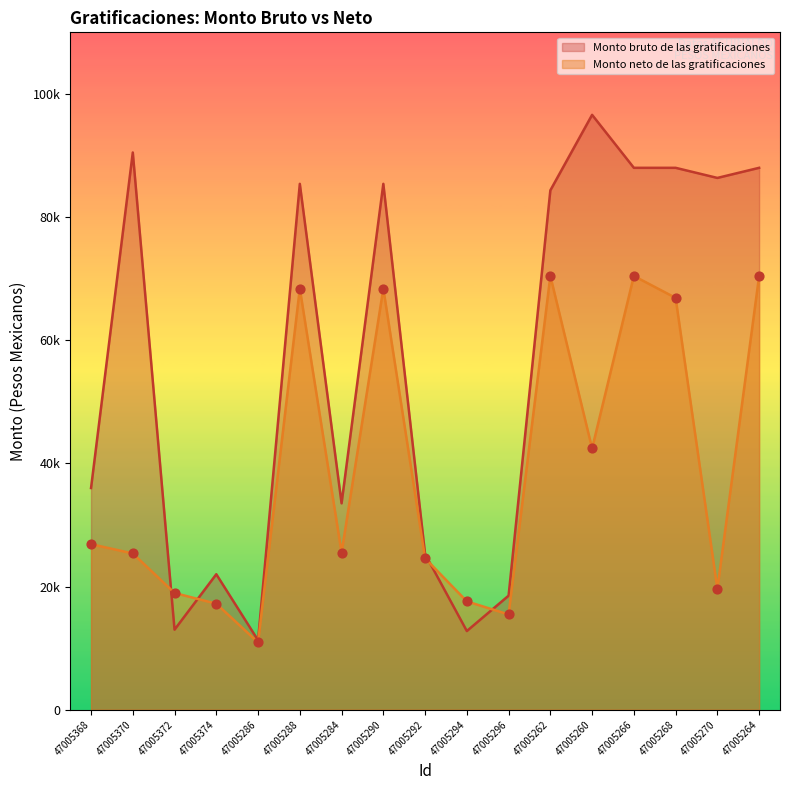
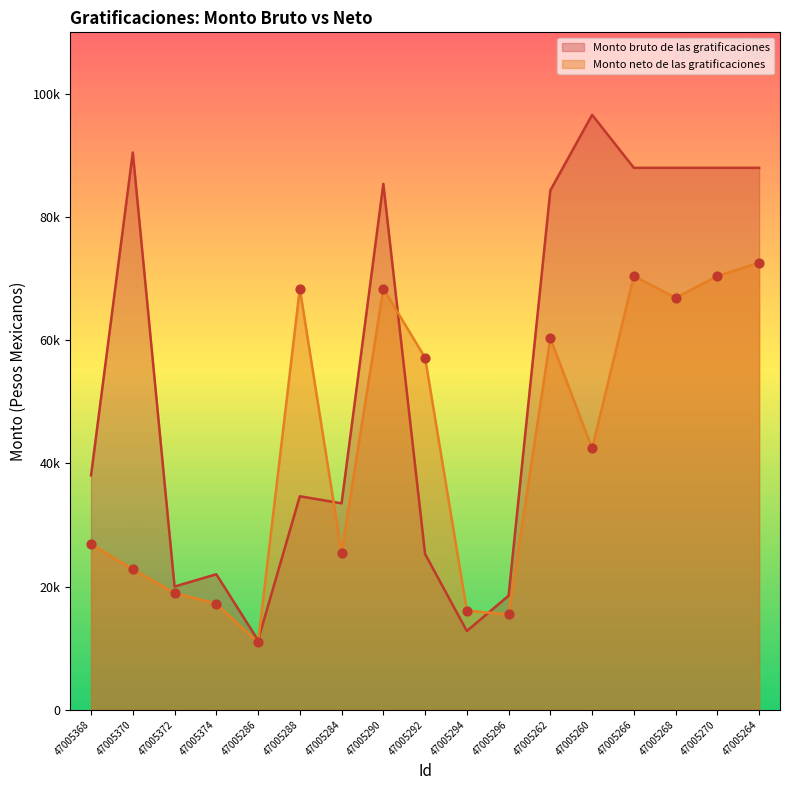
Monto bruto de las gratificaciones, 47005368: 36000 -> 38000
Monto neto de las gratificaciones, 47005370: 25000 -> 23000
Monto bruto de las gratificaciones, 47005372: 13000 -> 20000
Monto bruto de las gratificaciones, 47005288: 85000 -> 35000
Monto neto de las gratificaciones, 47005292: 25000 -> 57000
Monto neto de las gratificaciones, 47005294: 18000 -> 16000
Monto neto de las gratificaciones, 47005262: 70000 -> 60000
Monto bruto de las gratificaciones, 47005270: 86000 -> 88000
Monto neto de las gratificaciones, 47005270: 20000 -> 70000
Monto neto de las gratificaciones, 47005264: 70000 -> 73000
